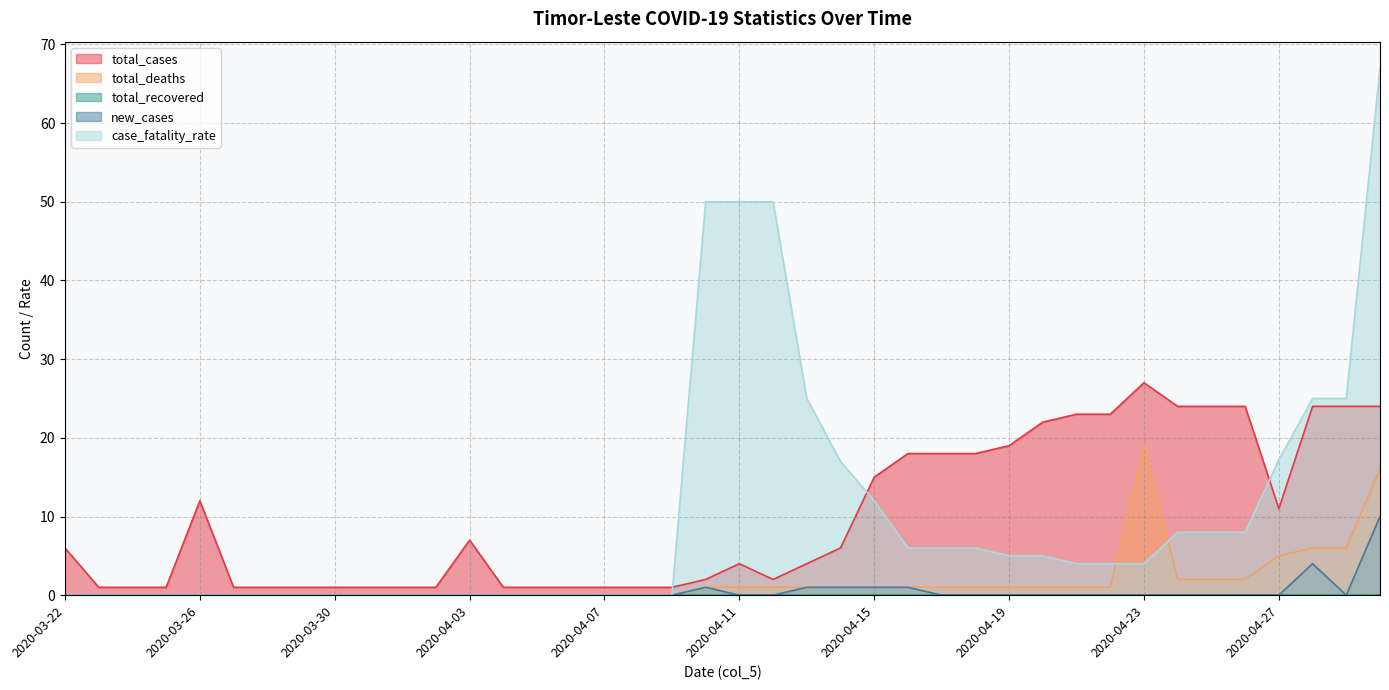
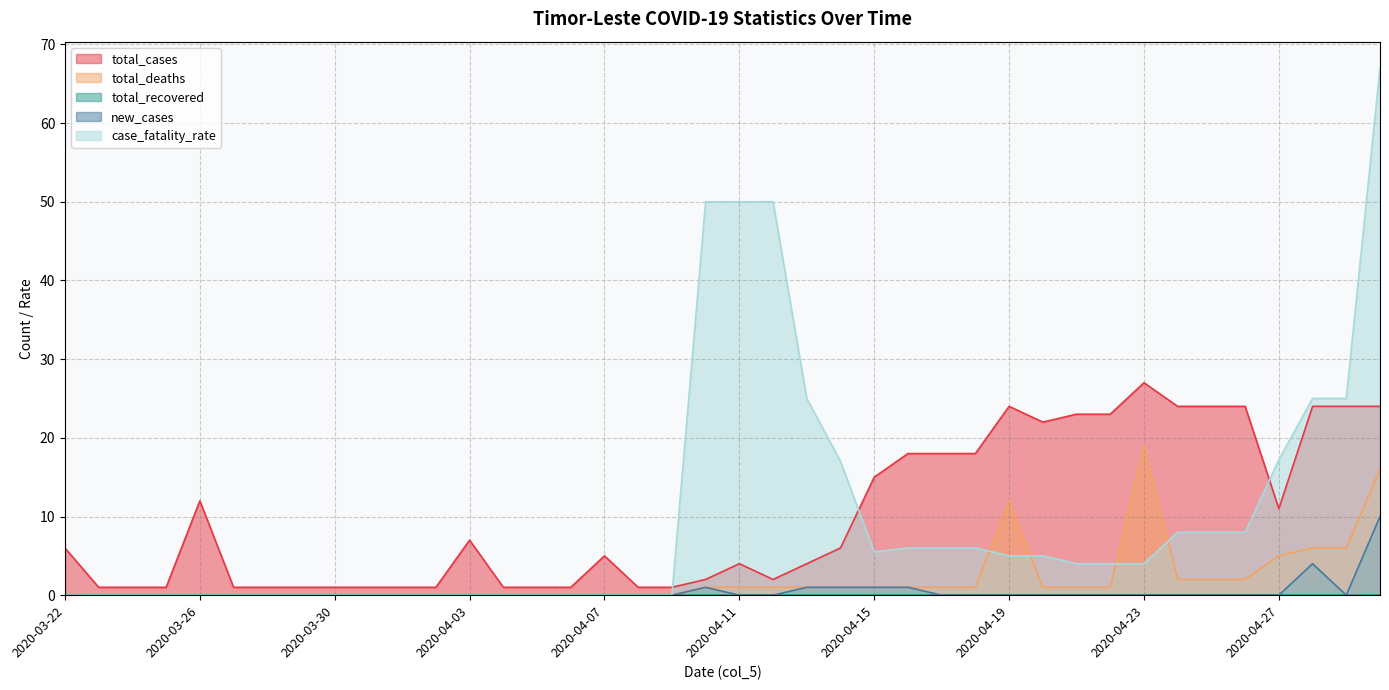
total_cases, 2020-04-07: 1 -> 5
case_fatality_rate, 2020-04-15: 12 -> 6
total_cases, 2020-04-19: 19 -> 24
total_deaths, 2020-04-19: 1 -> 12
